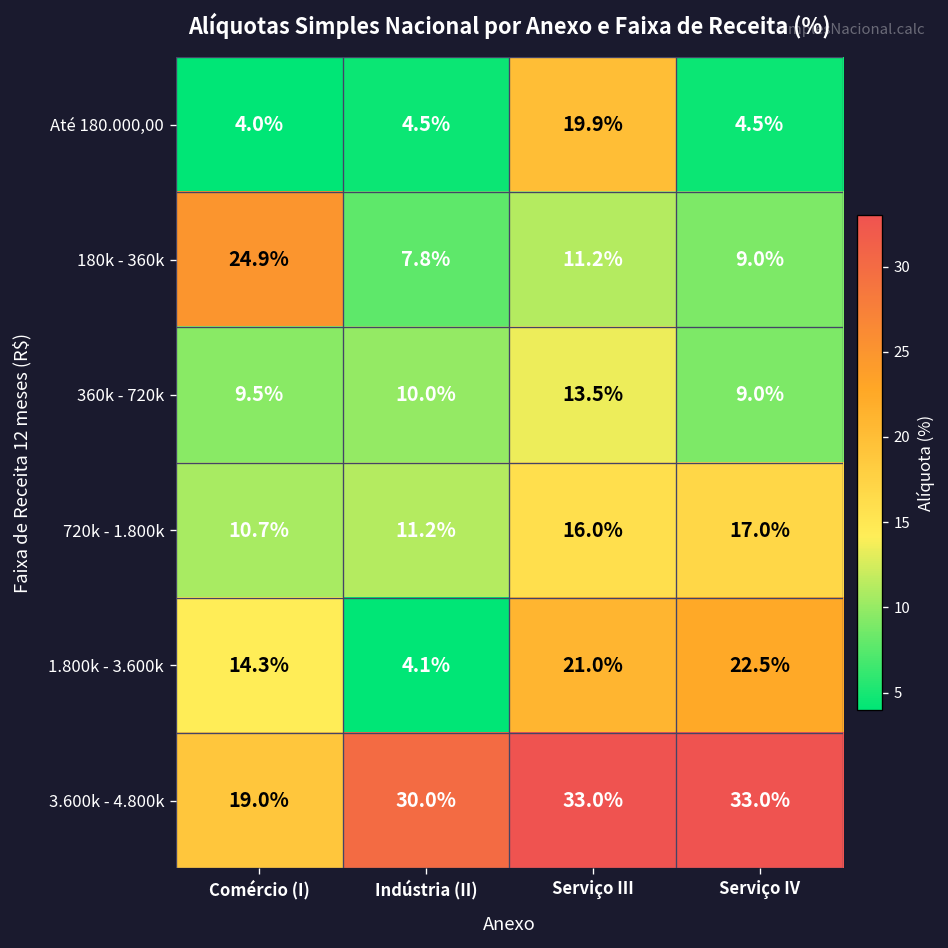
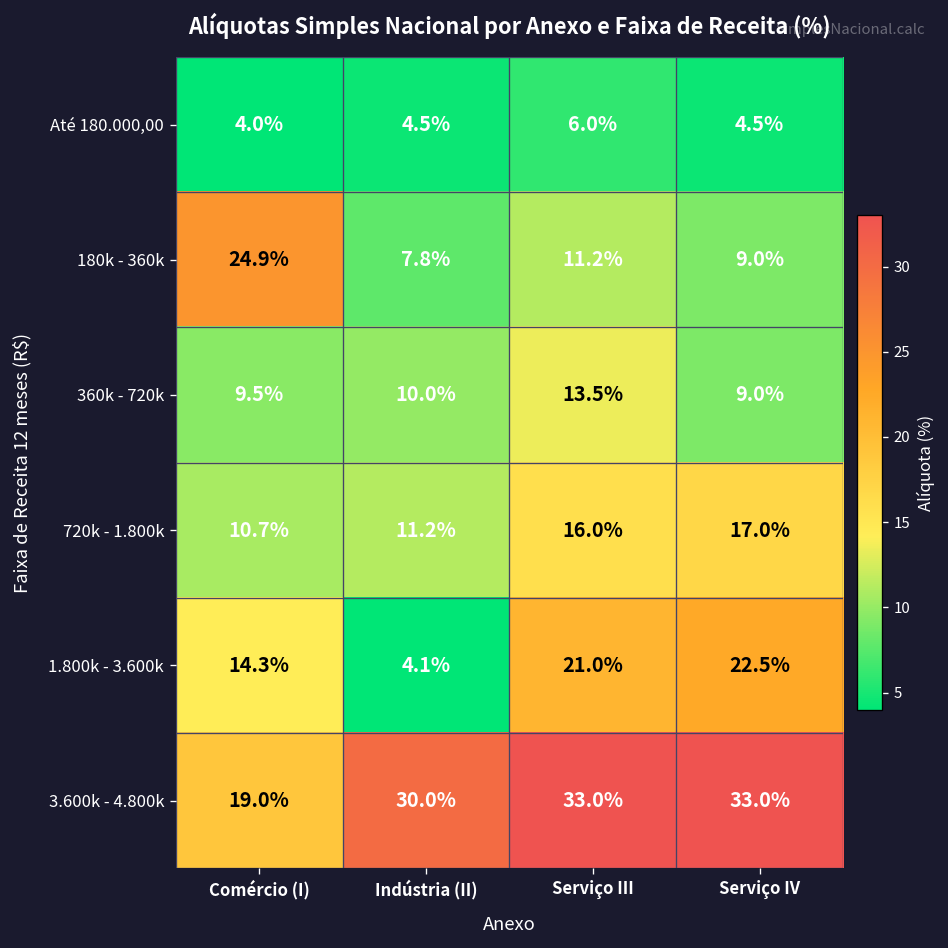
Até 180.000,00, Serviço III: 19.9% -> 6.0%
